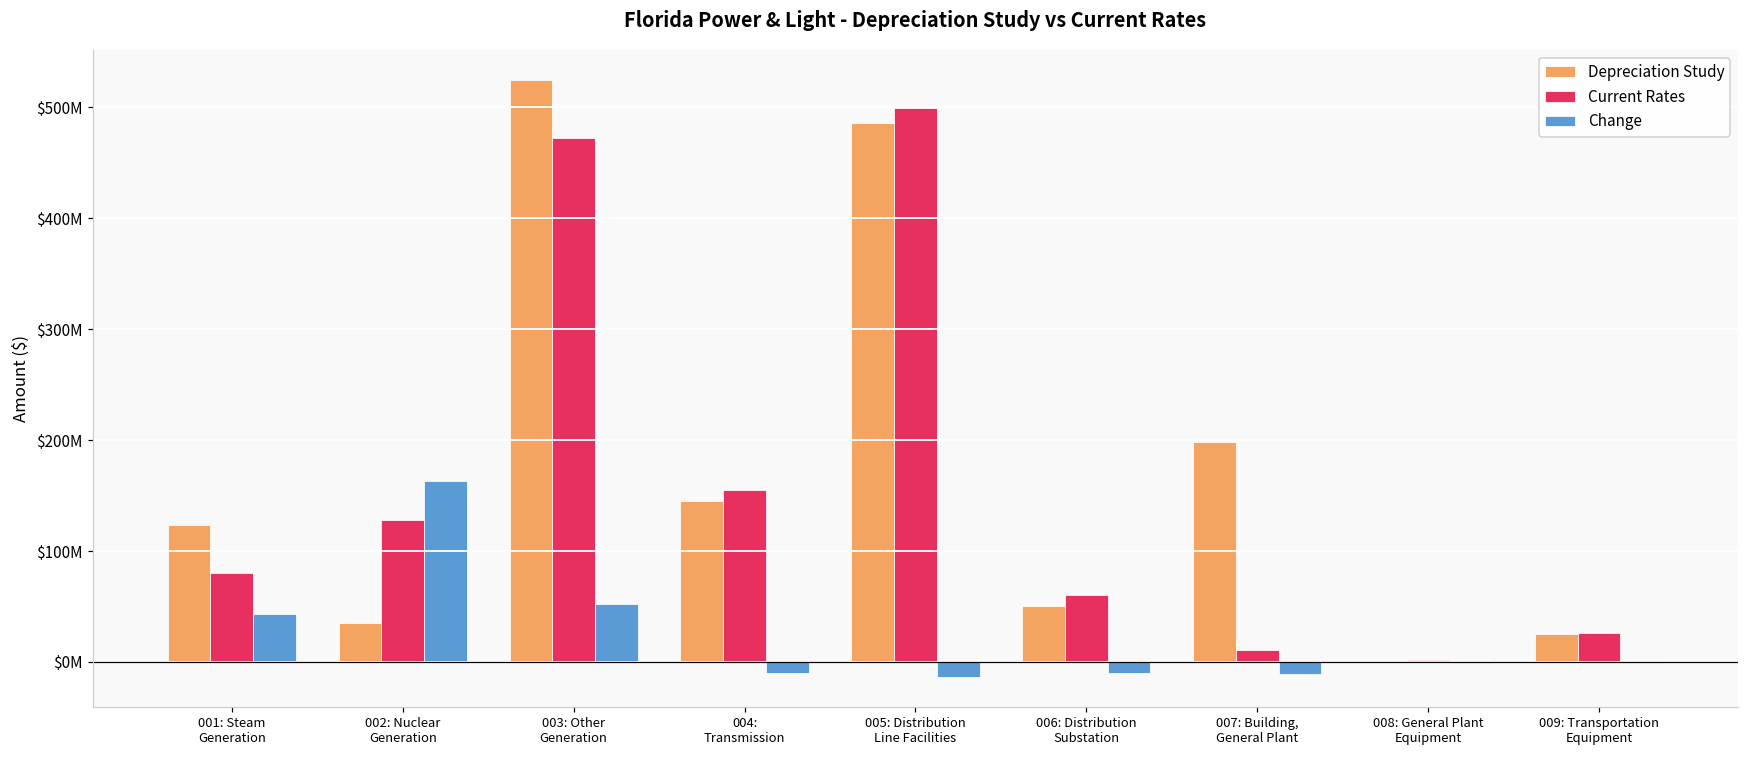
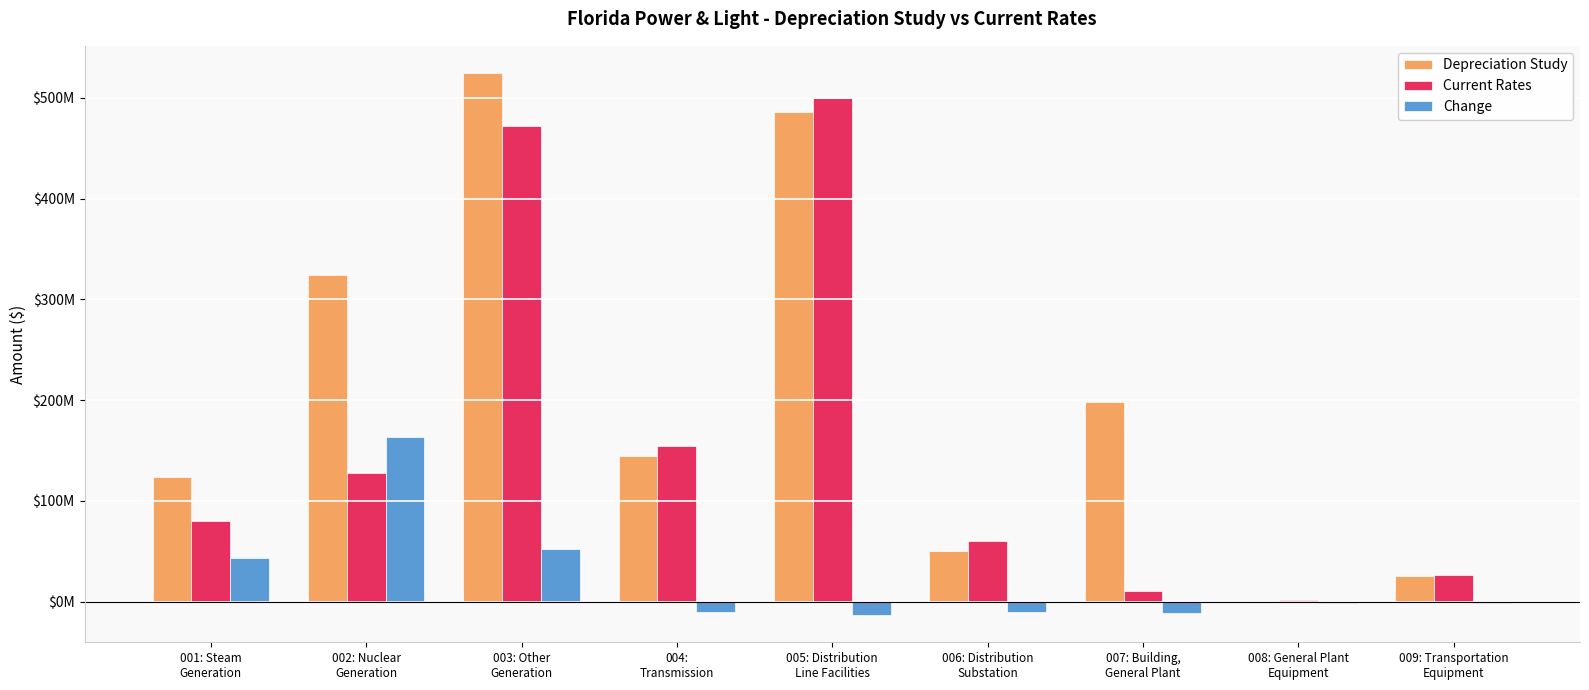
Depreciation Study, 002: Nuclear Generation: $36000000 -> $324000000
